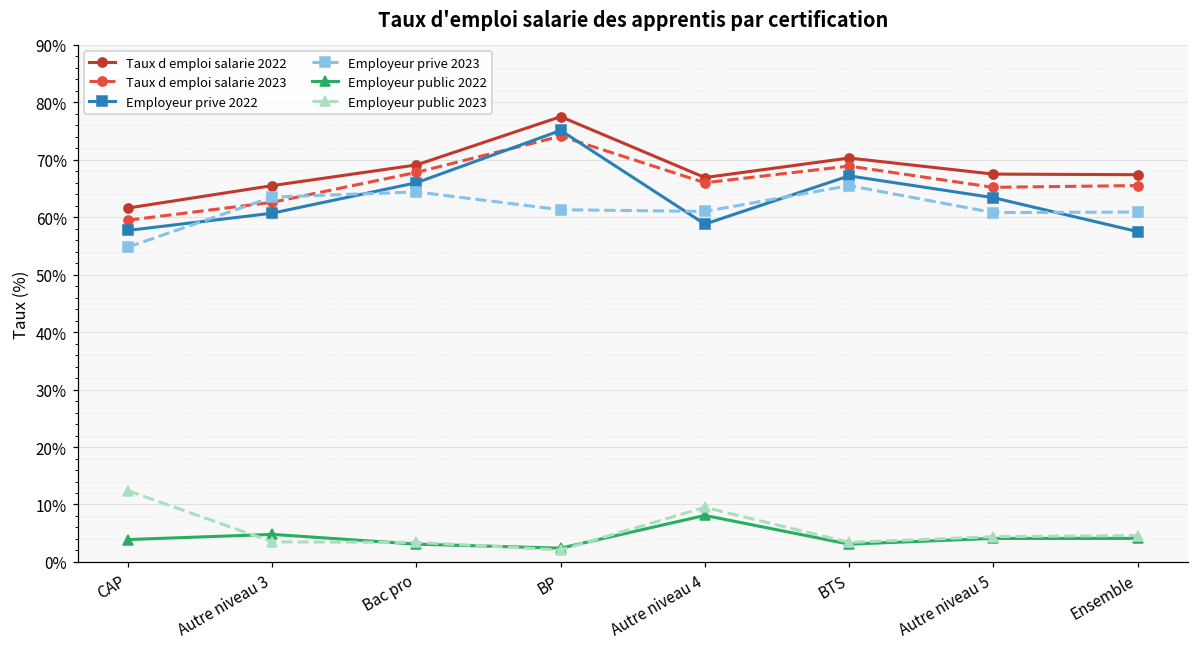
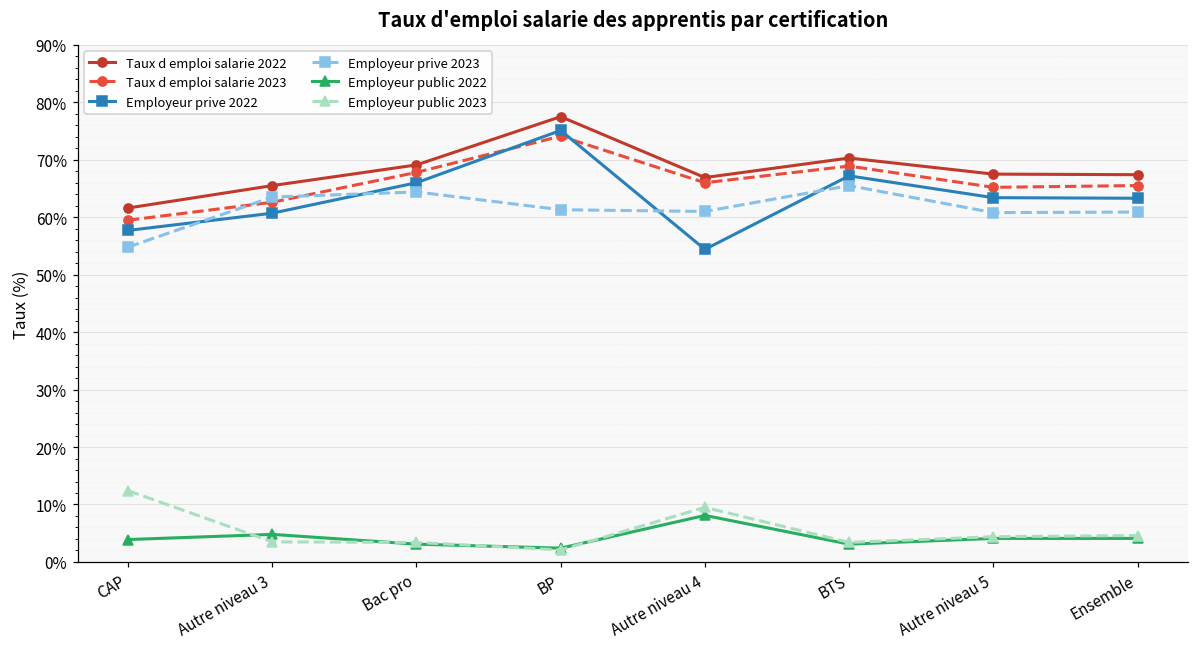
Employeur prive 2022, Autre niveau 4: 59% -> 54%
Employeur prive 2022, Ensemble: 58% -> 63%
